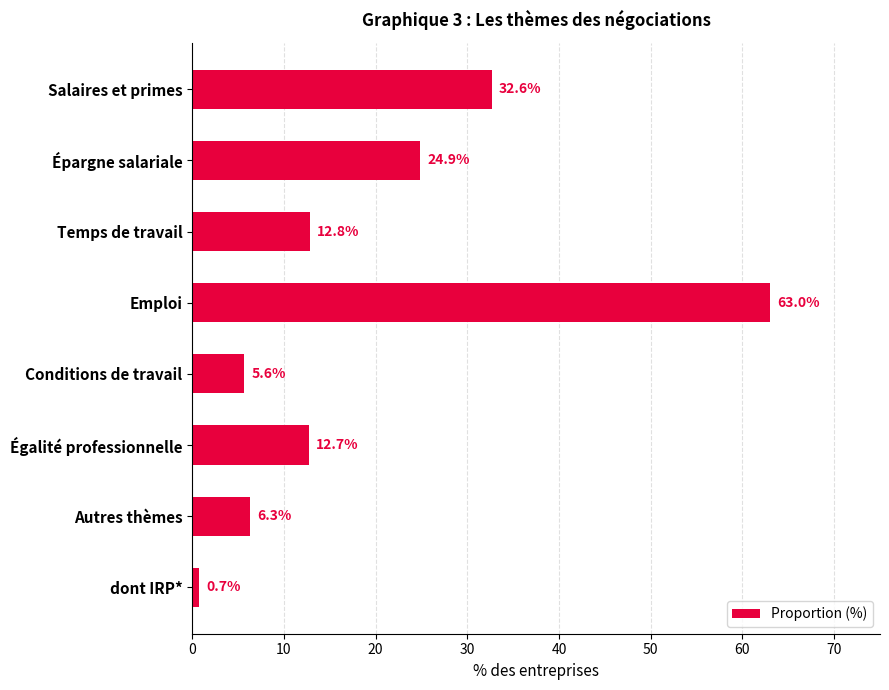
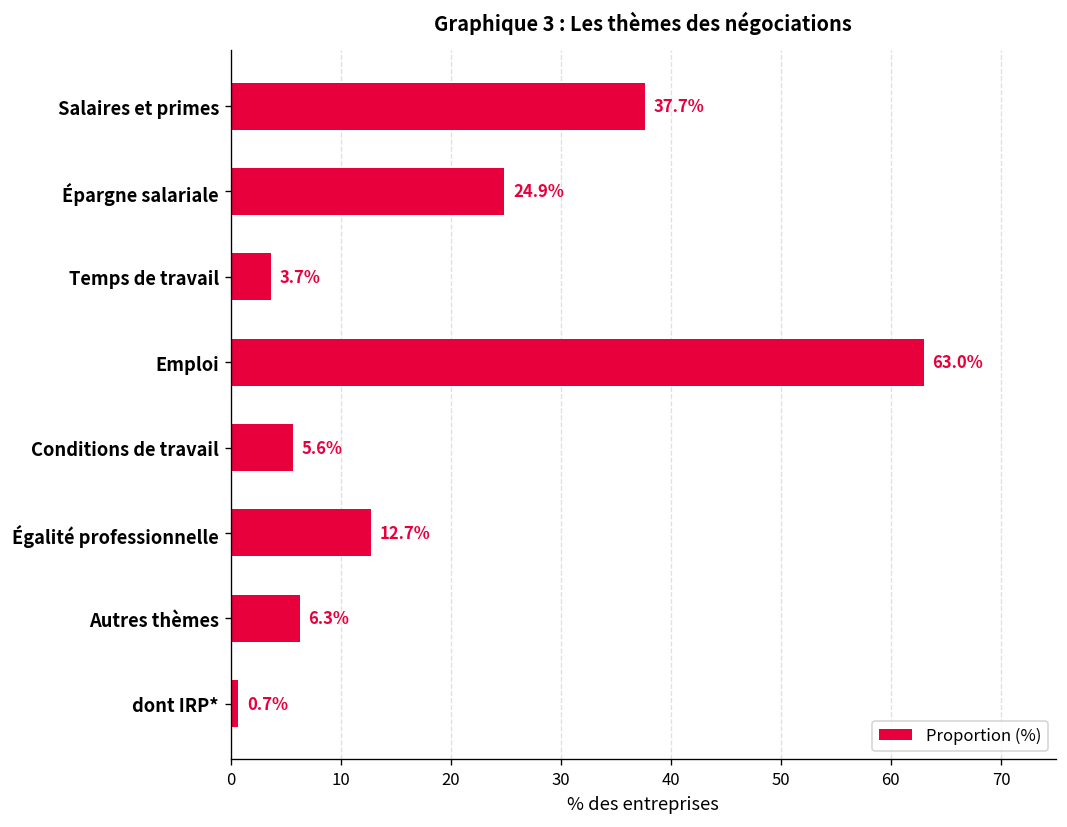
Salaires et primes: 32.6% -> 37.7%
Temps de travail: 12.8% -> 3.7%
